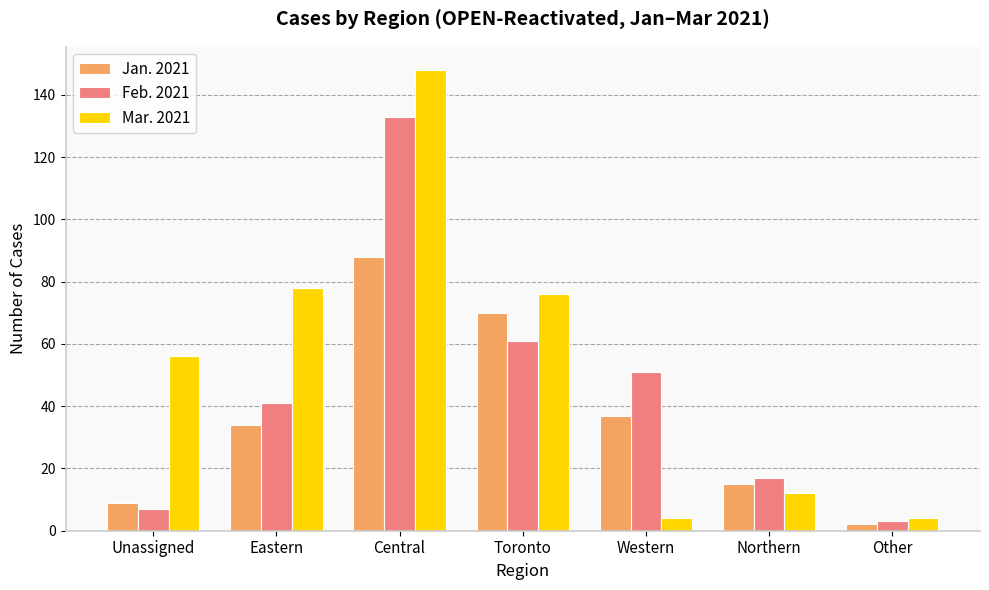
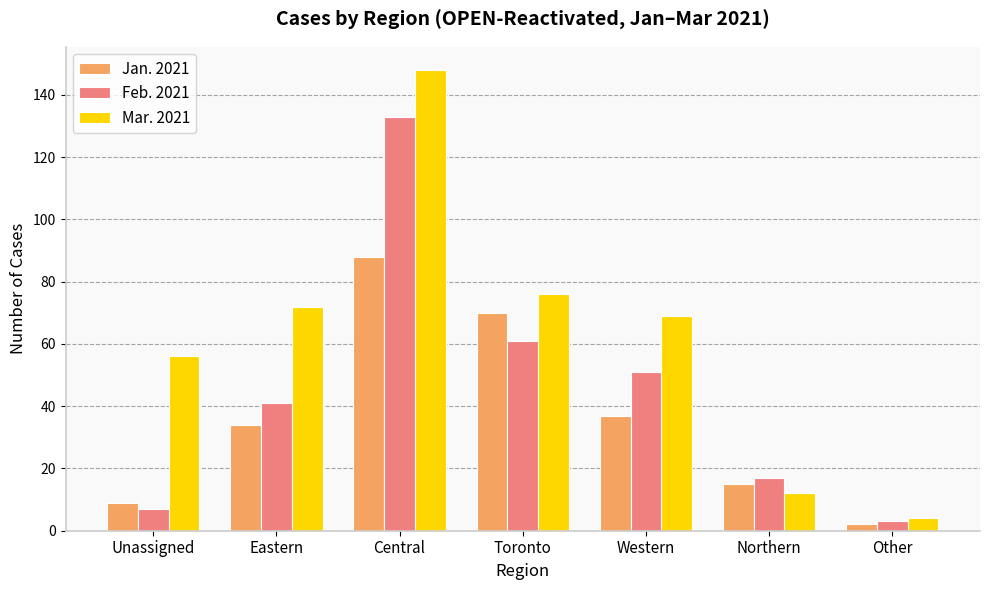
Mar. 2021, Eastern: 78 -> 72
Mar. 2021, Western: 4 -> 69
